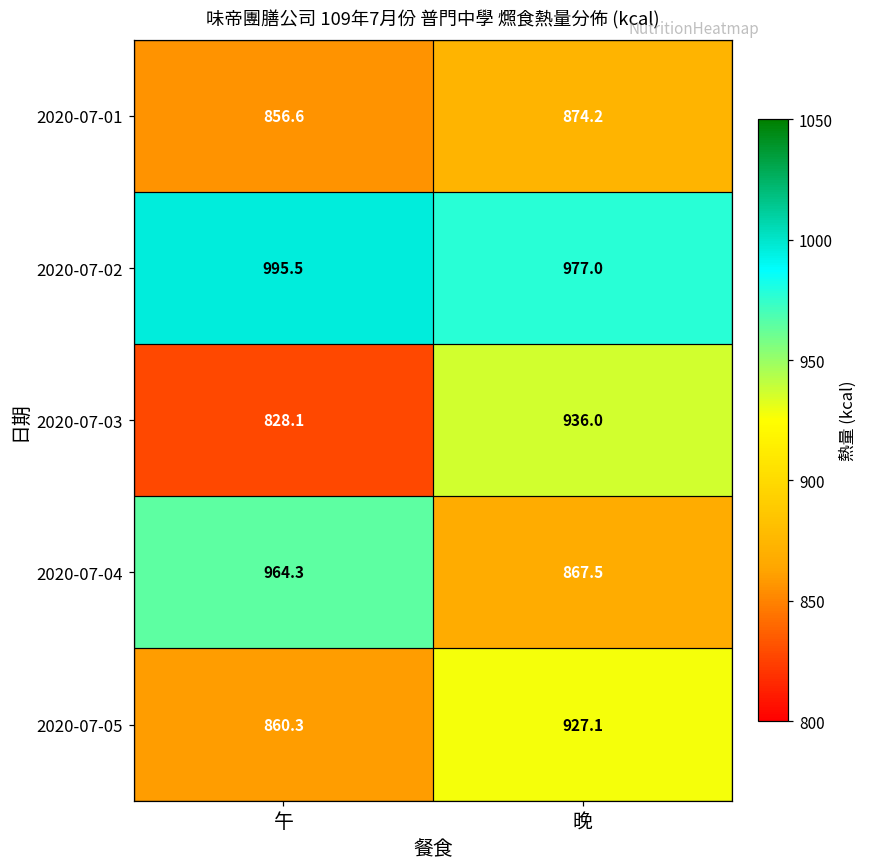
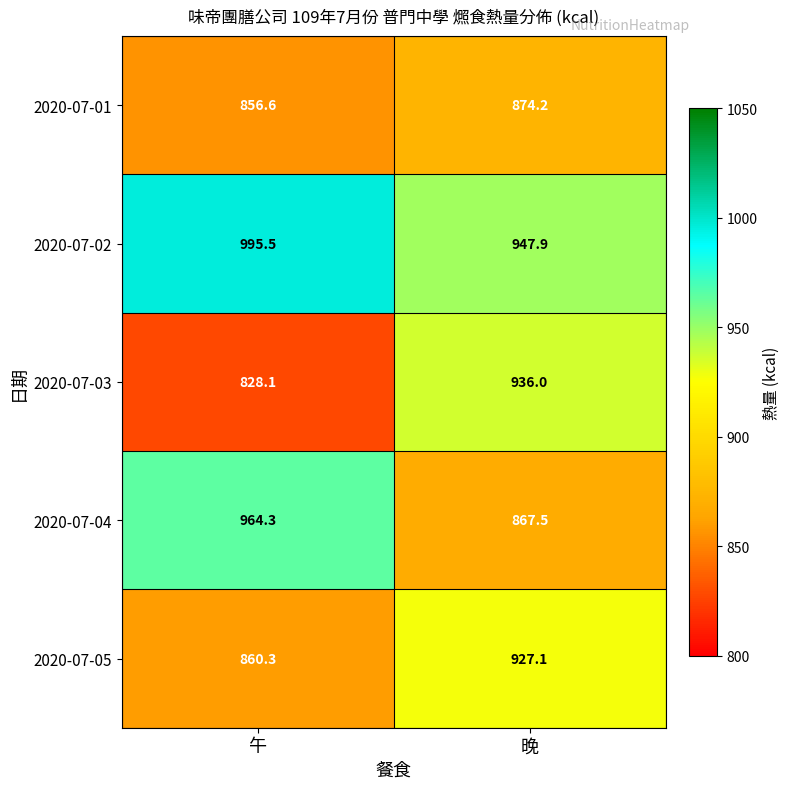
2020-07-02, 晚: 977.0 -> 947.9
